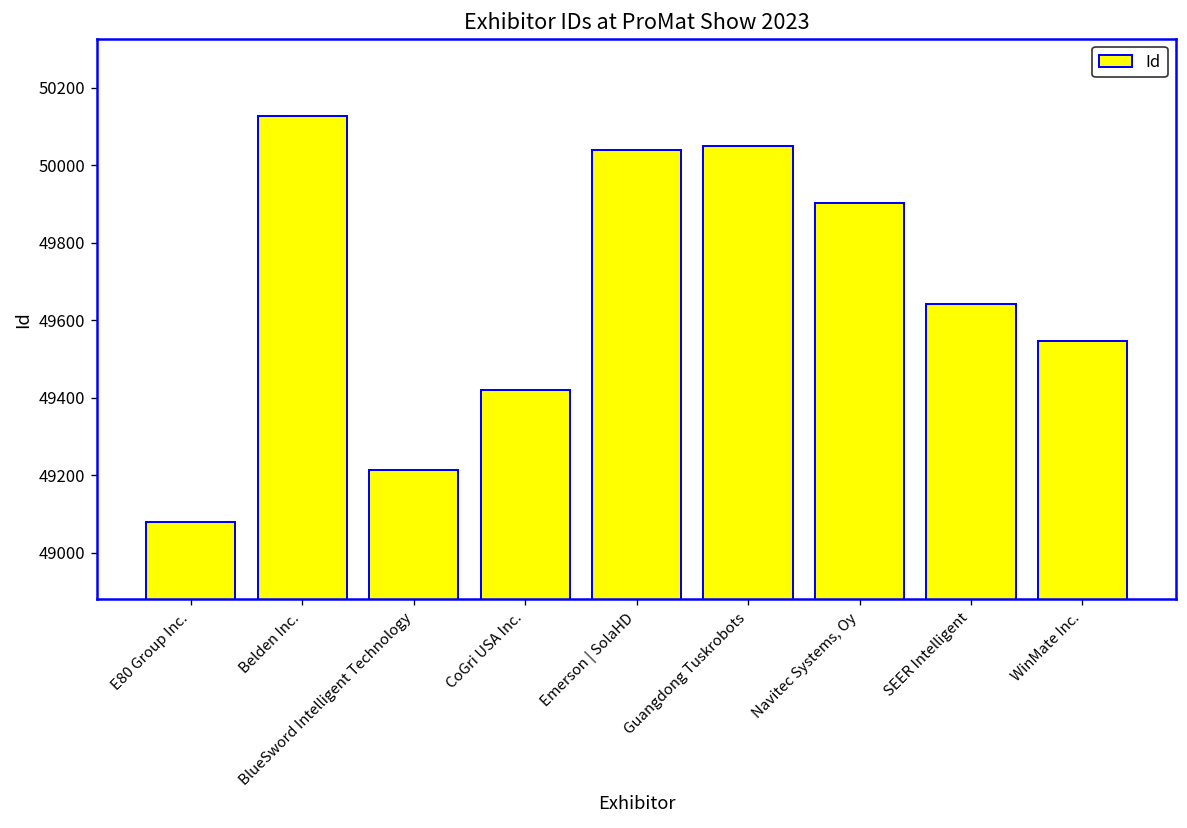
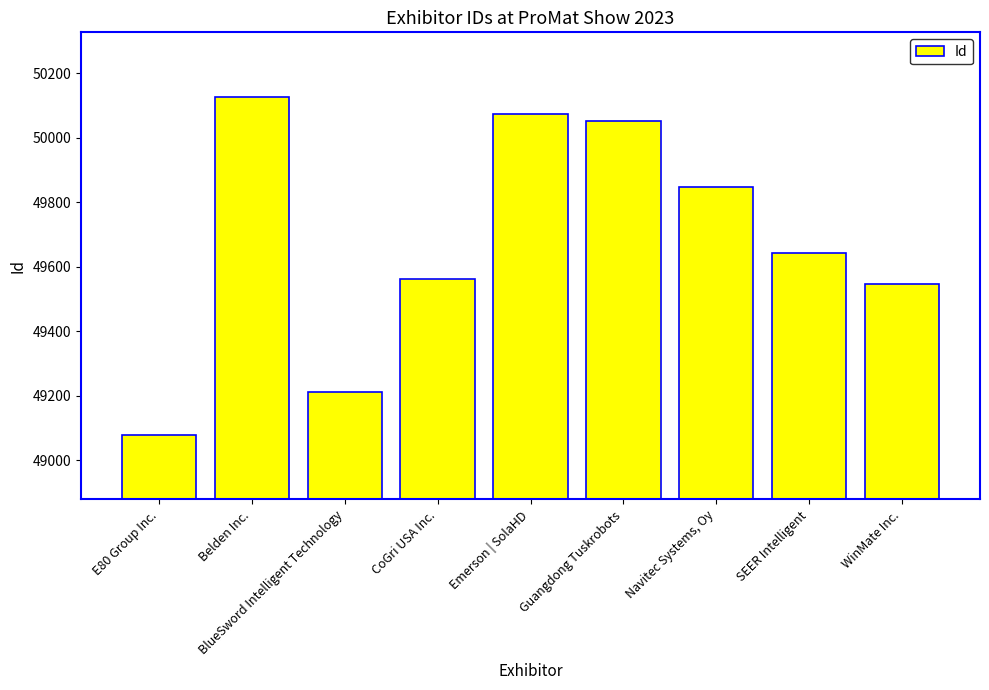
CoGri USA Inc.: 49420 -> 49560
Emerson | SolaHD: 50040 -> 50070
Navitec Systems, Oy: 49900 -> 49850
